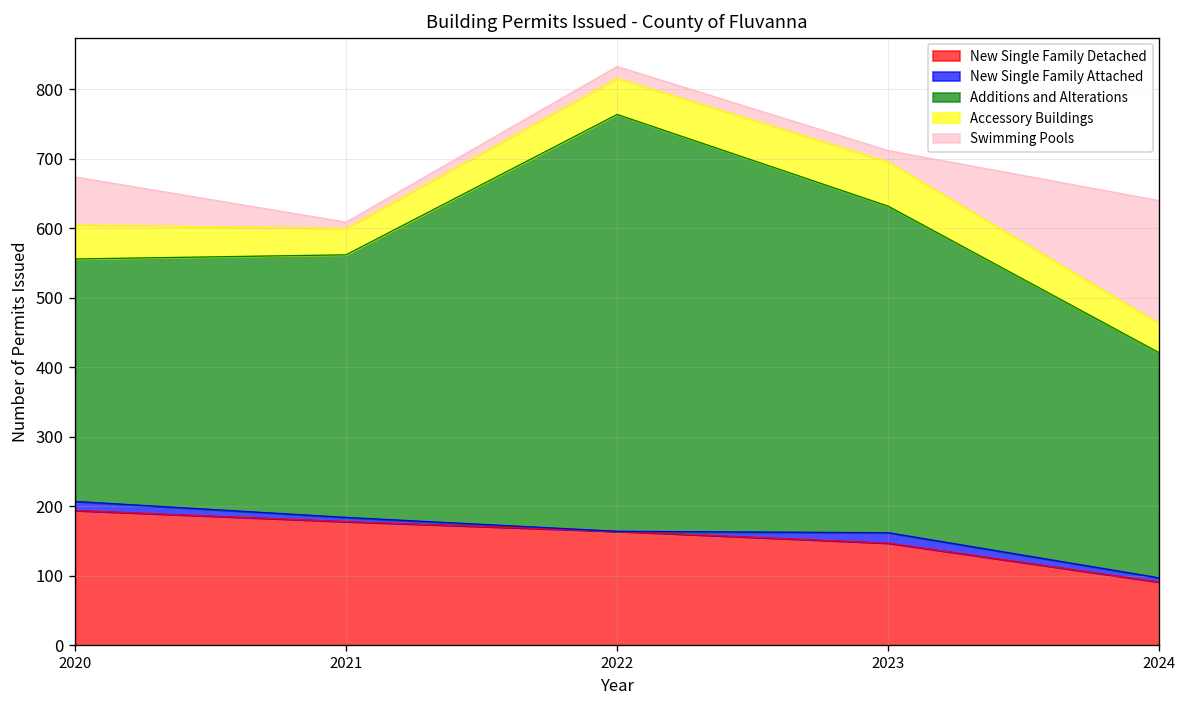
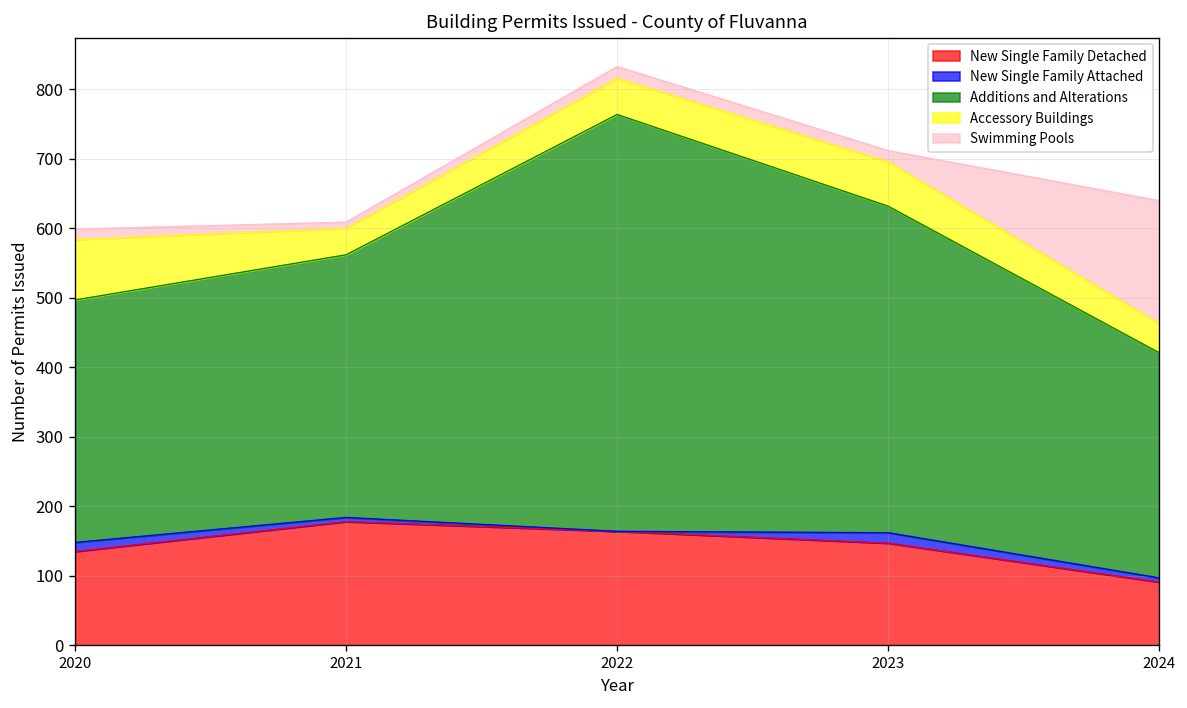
New Single Family Detached, 2020: 190 -> 140
Accessory Buildings, 2020: 50 -> 90
Swimming Pools, 2020: 70 -> 20
